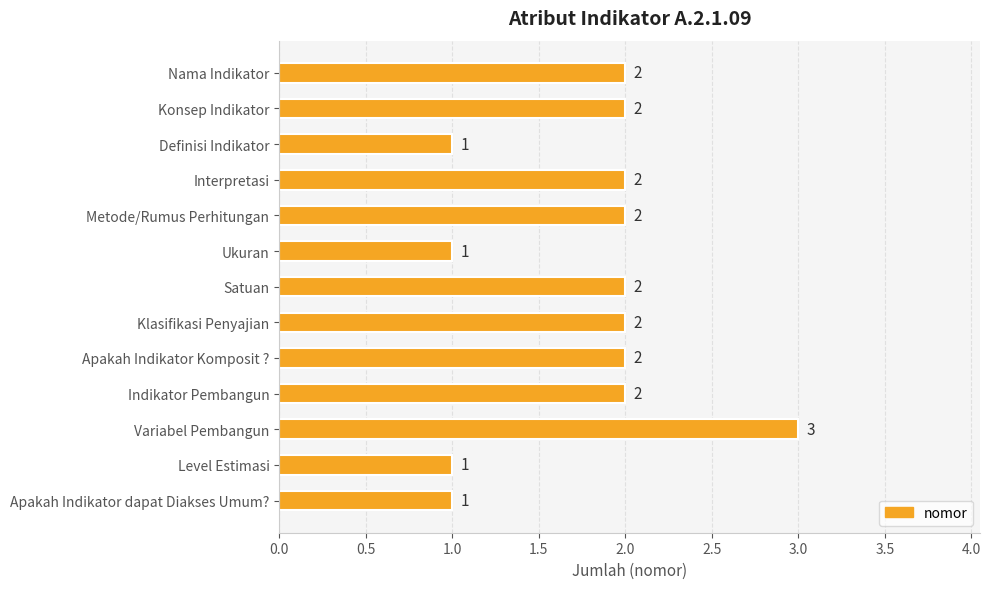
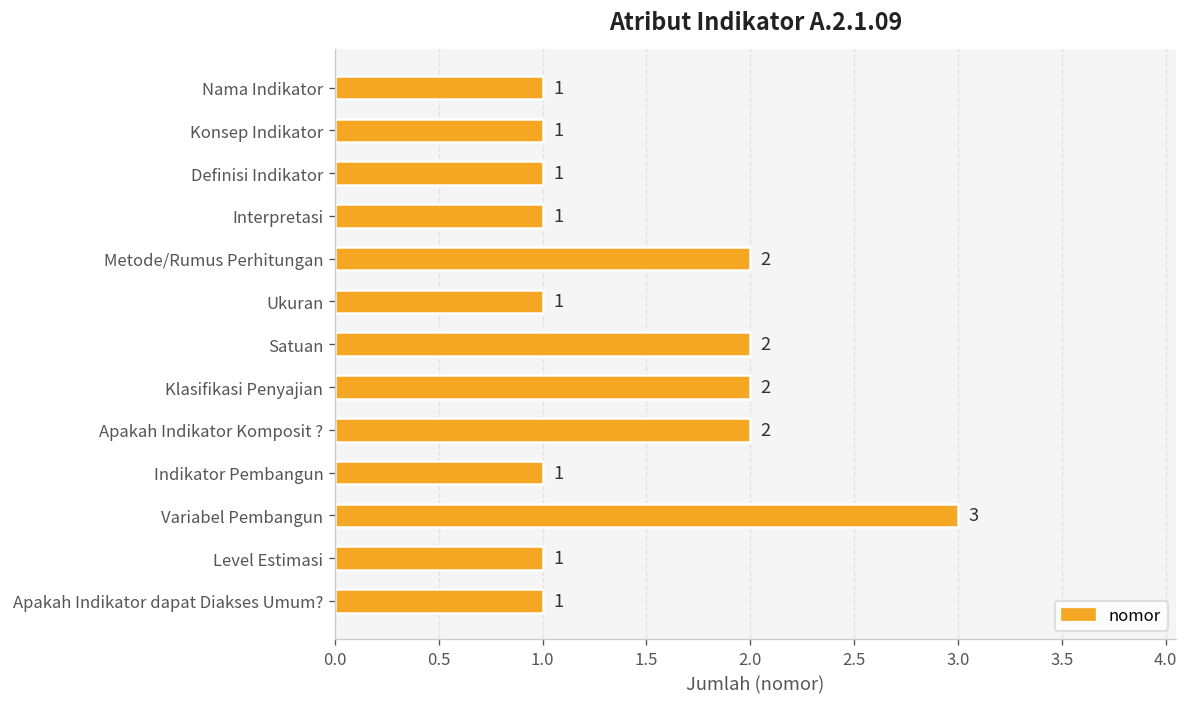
Nama Indikator: 2 -> 1
Konsep Indikator: 2 -> 1
Interpretasi: 2 -> 1
Indikator Pembangun: 2 -> 1
